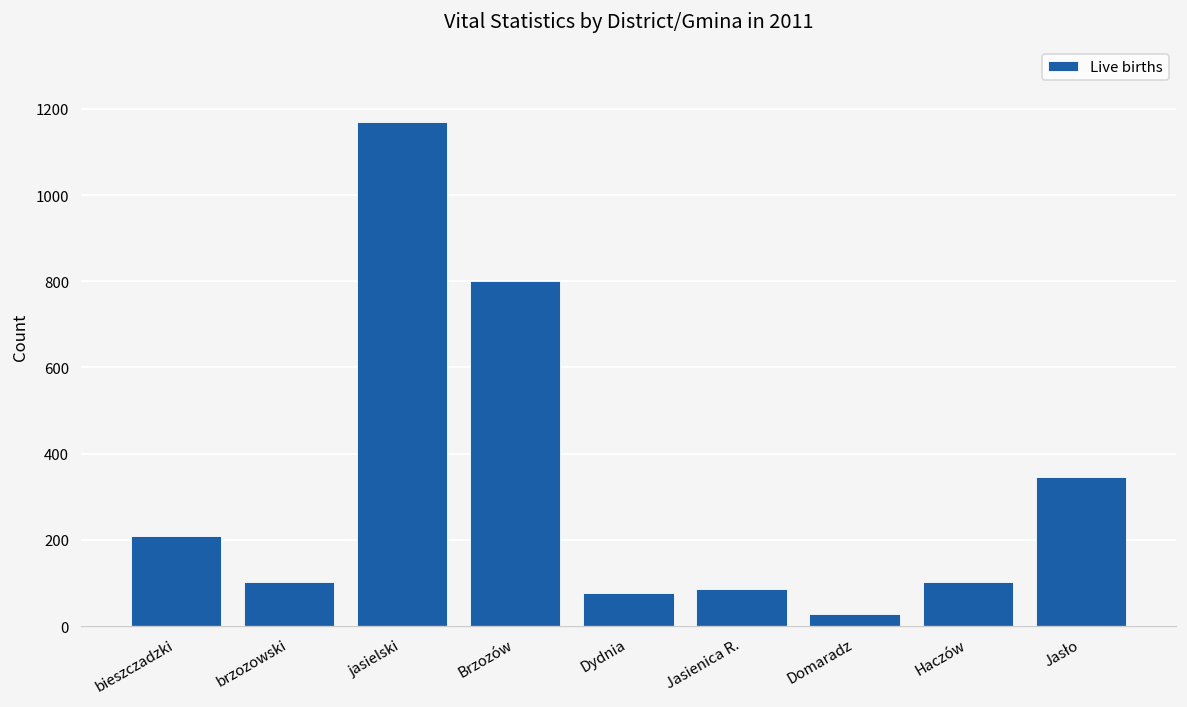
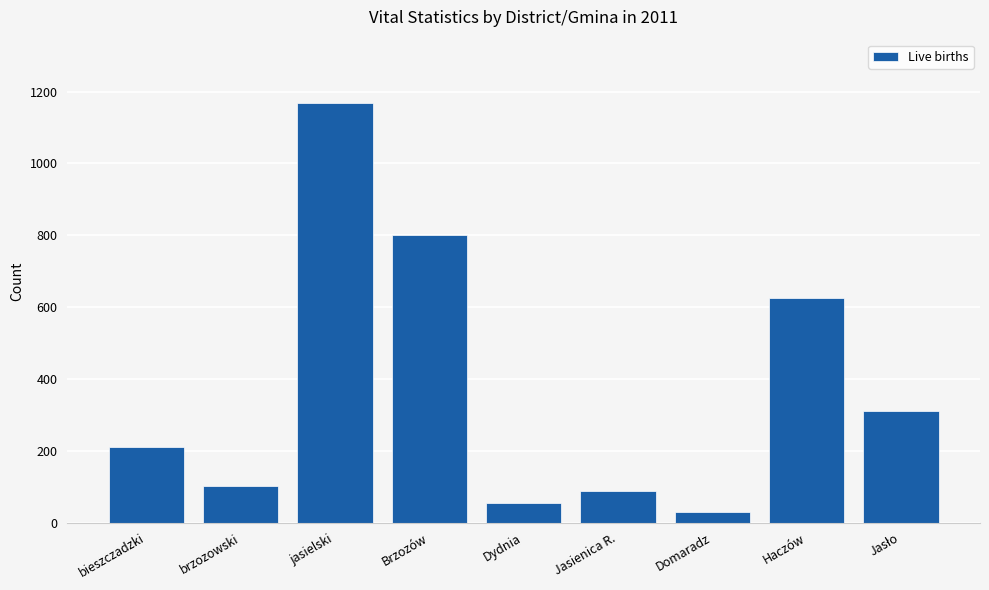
Dydnia: 80 -> 50
Haczów: 100 -> 630
Jasło: 350 -> 310
